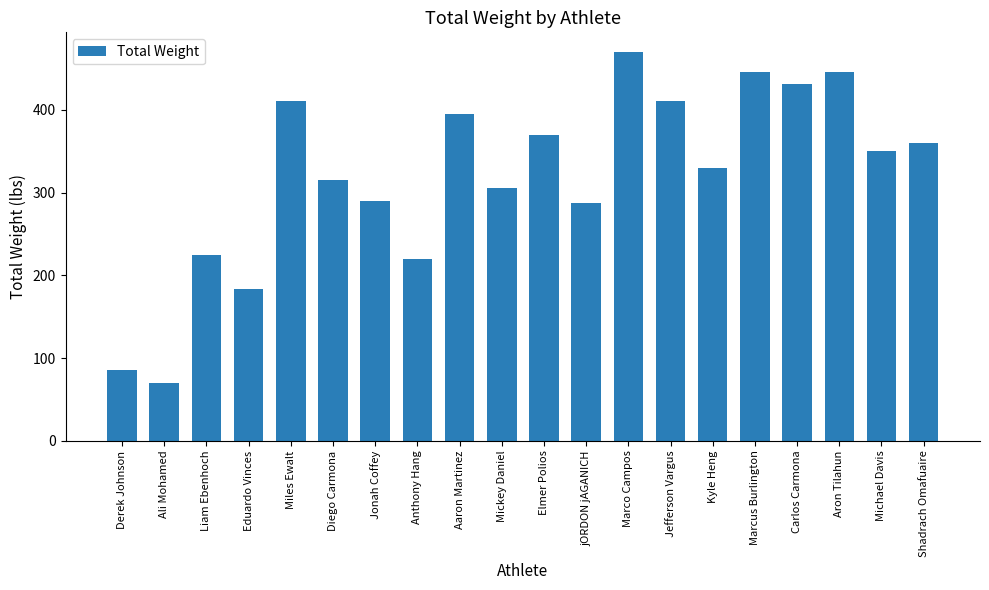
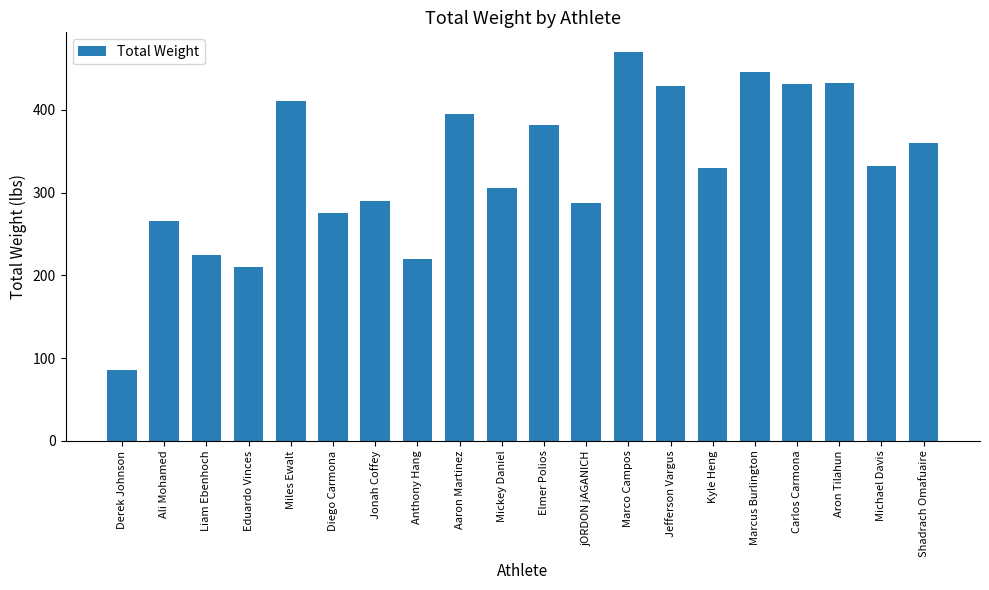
Ali Mohamed: 70 -> 270
Eduardo Vinces: 180 -> 210
Diego Carmona: 320 -> 280
Elmer Polios: 370 -> 380
Jefferson Vargus: 410 -> 430
Aron Tilahun: 450 -> 430
Michael Davis: 350 -> 330
